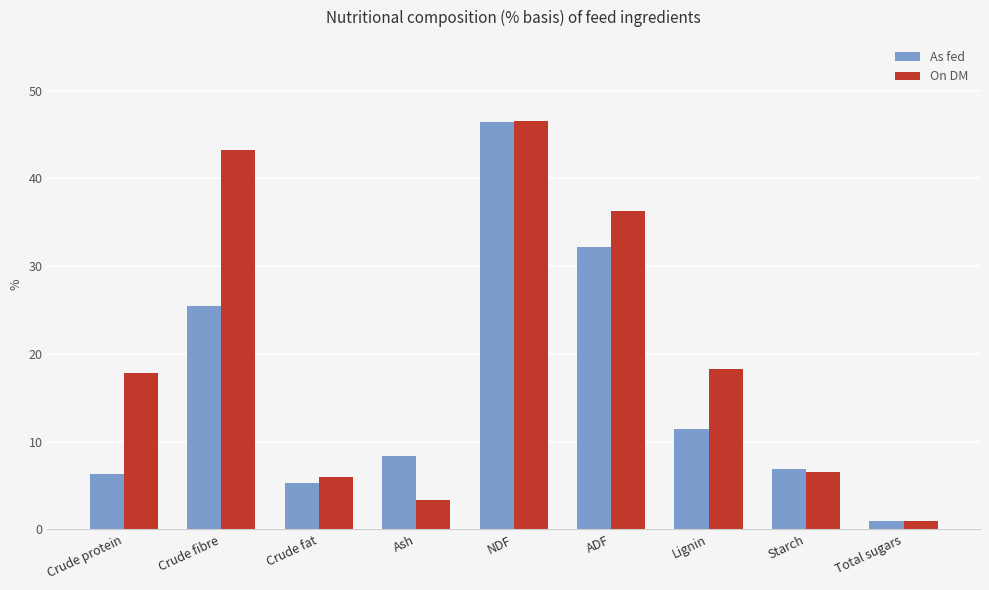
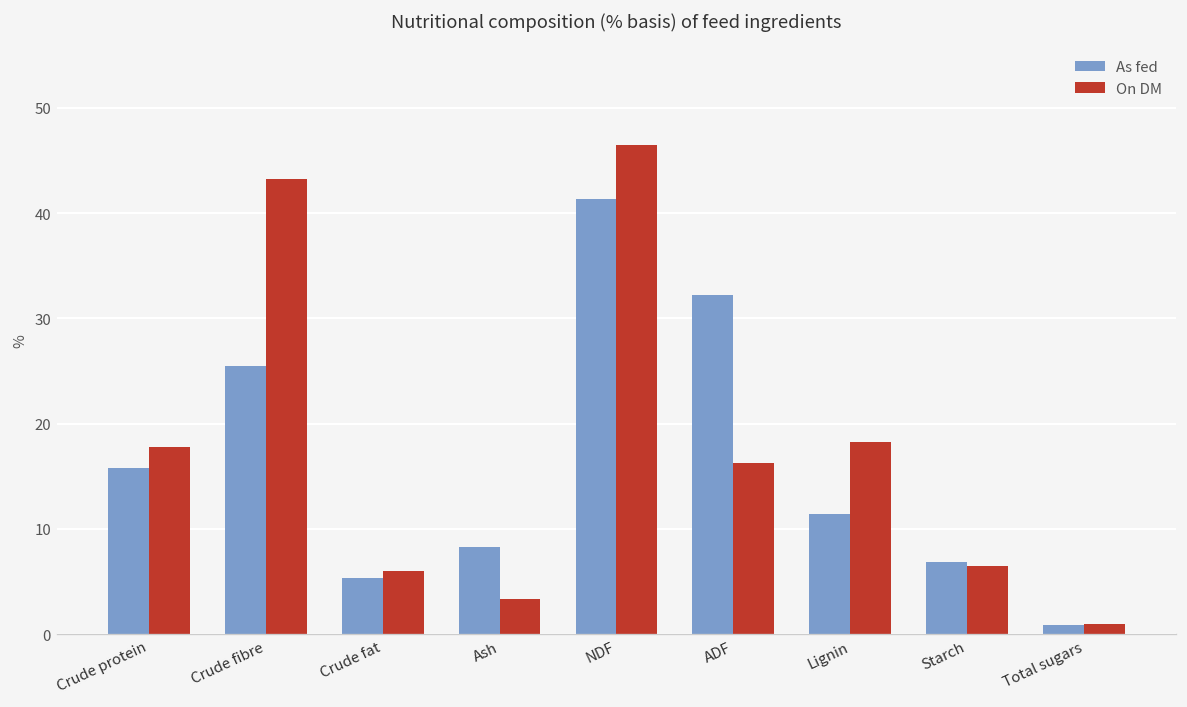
As fed, Crude protein: 6 -> 16
As fed, NDF: 46 -> 41
On DM, ADF: 36 -> 16
